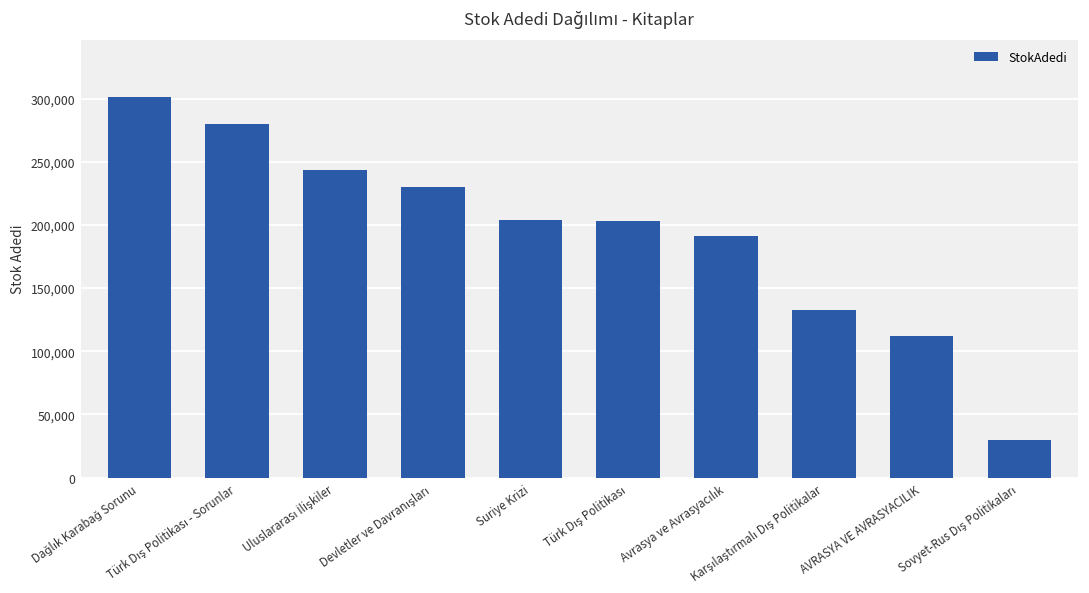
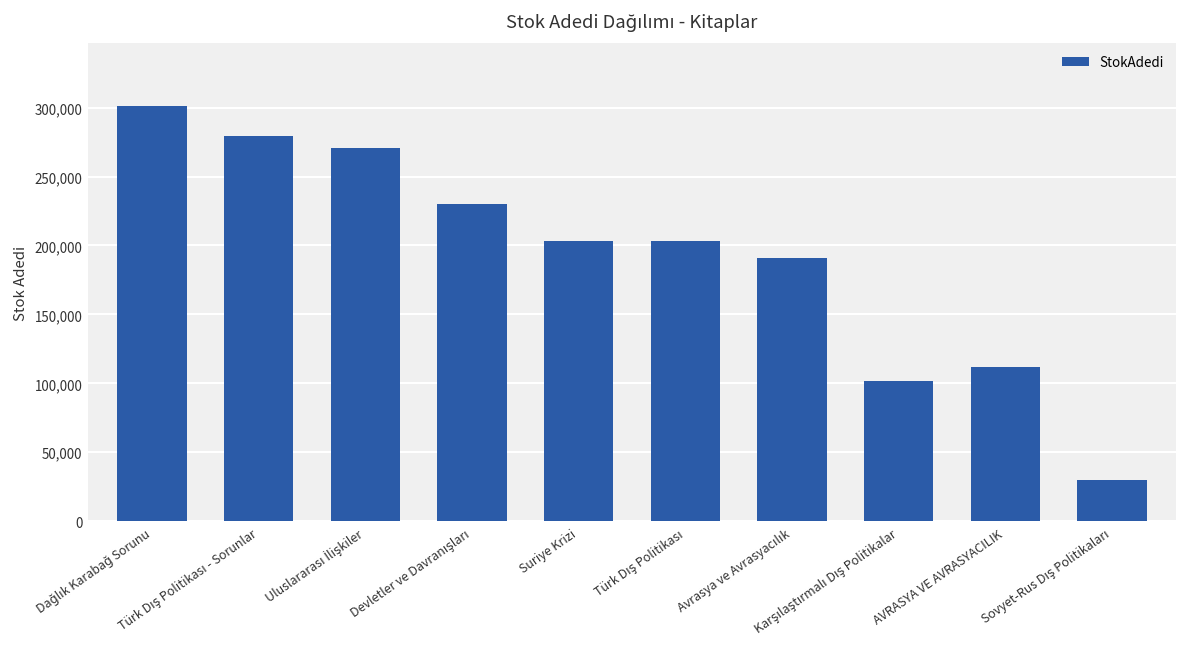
Uluslararası İlişkiler: 243,000 -> 270,000
Karşılaştırmalı Dış Politikalar: 133,000 -> 101,000
